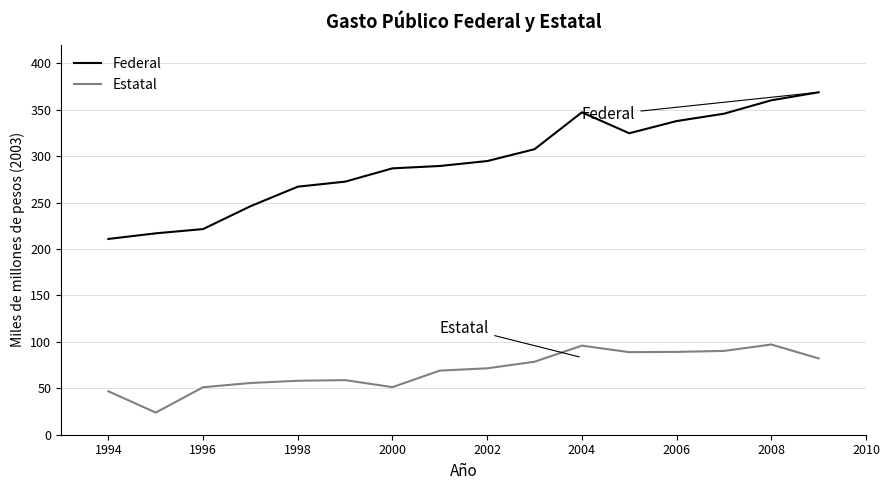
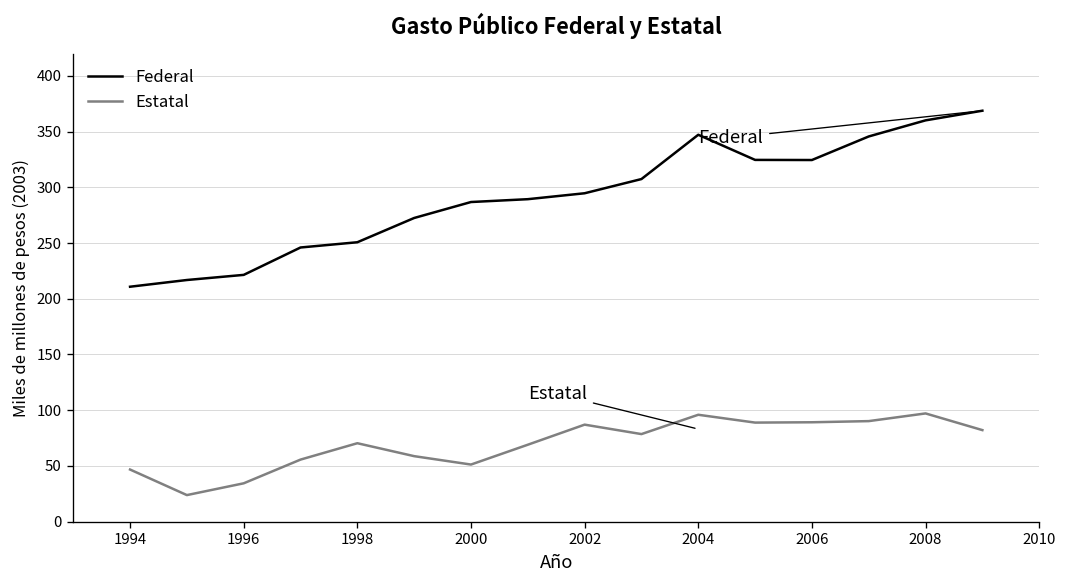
Estatal, 1996: 50 -> 30
Federal, 1998: 270 -> 250
Estatal, 1998: 60 -> 70
Estatal, 2002: 70 -> 90
Federal, 2006: 340 -> 320
